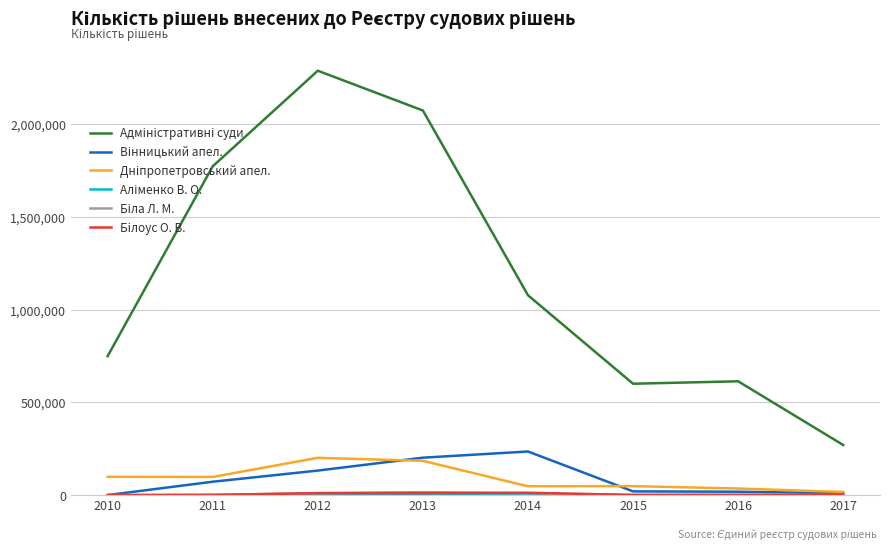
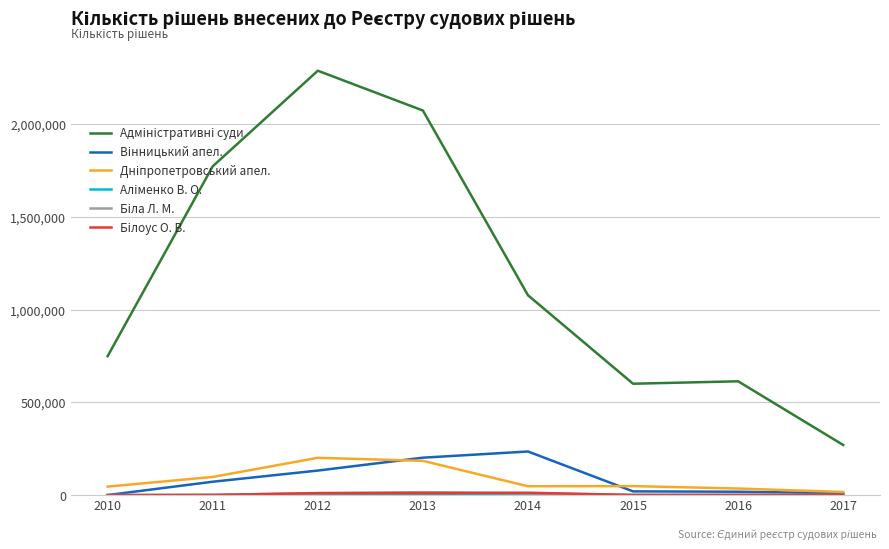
Дніпропетровський апел., 2010: 100,000 -> 50,000
